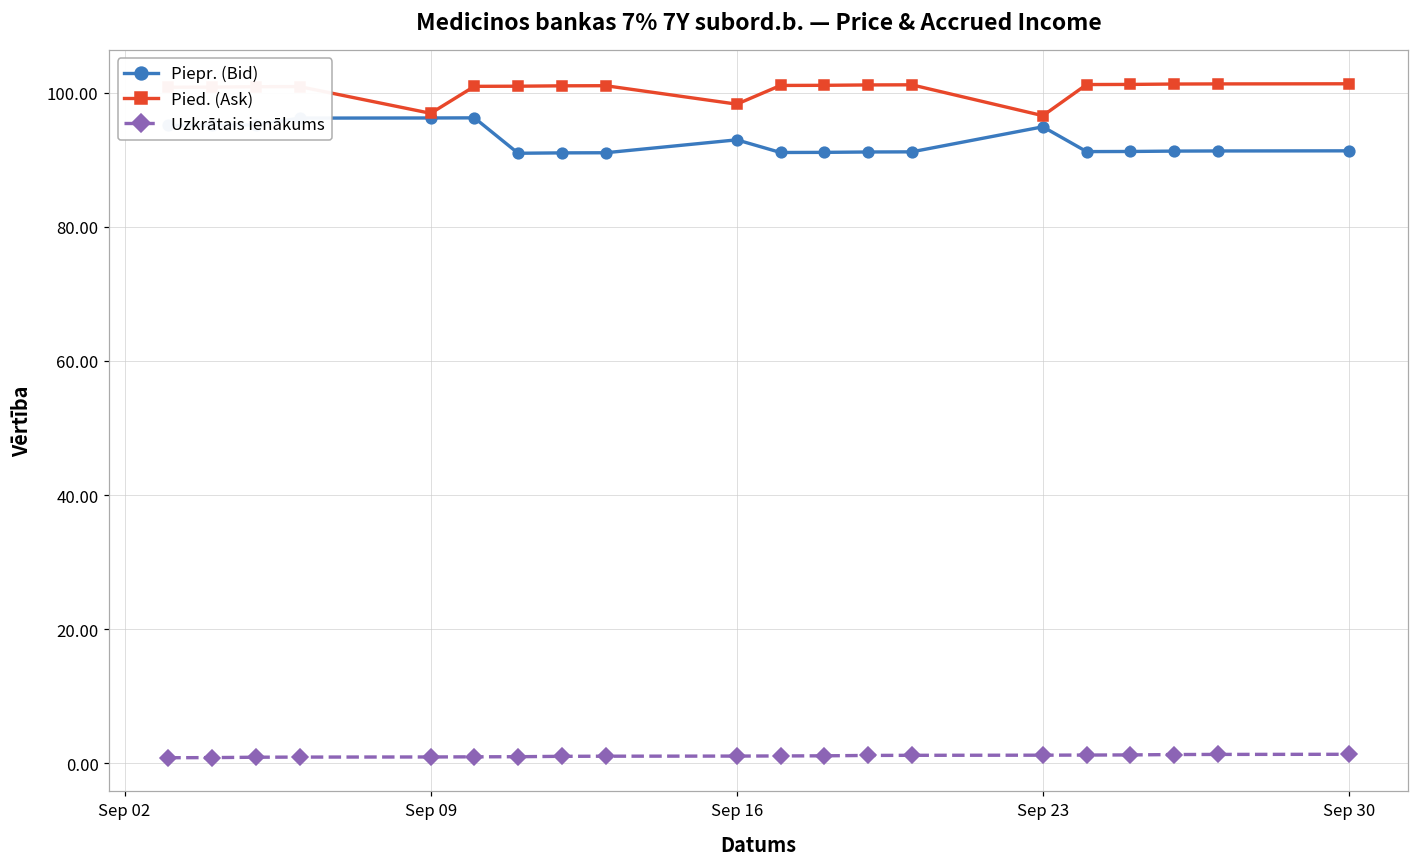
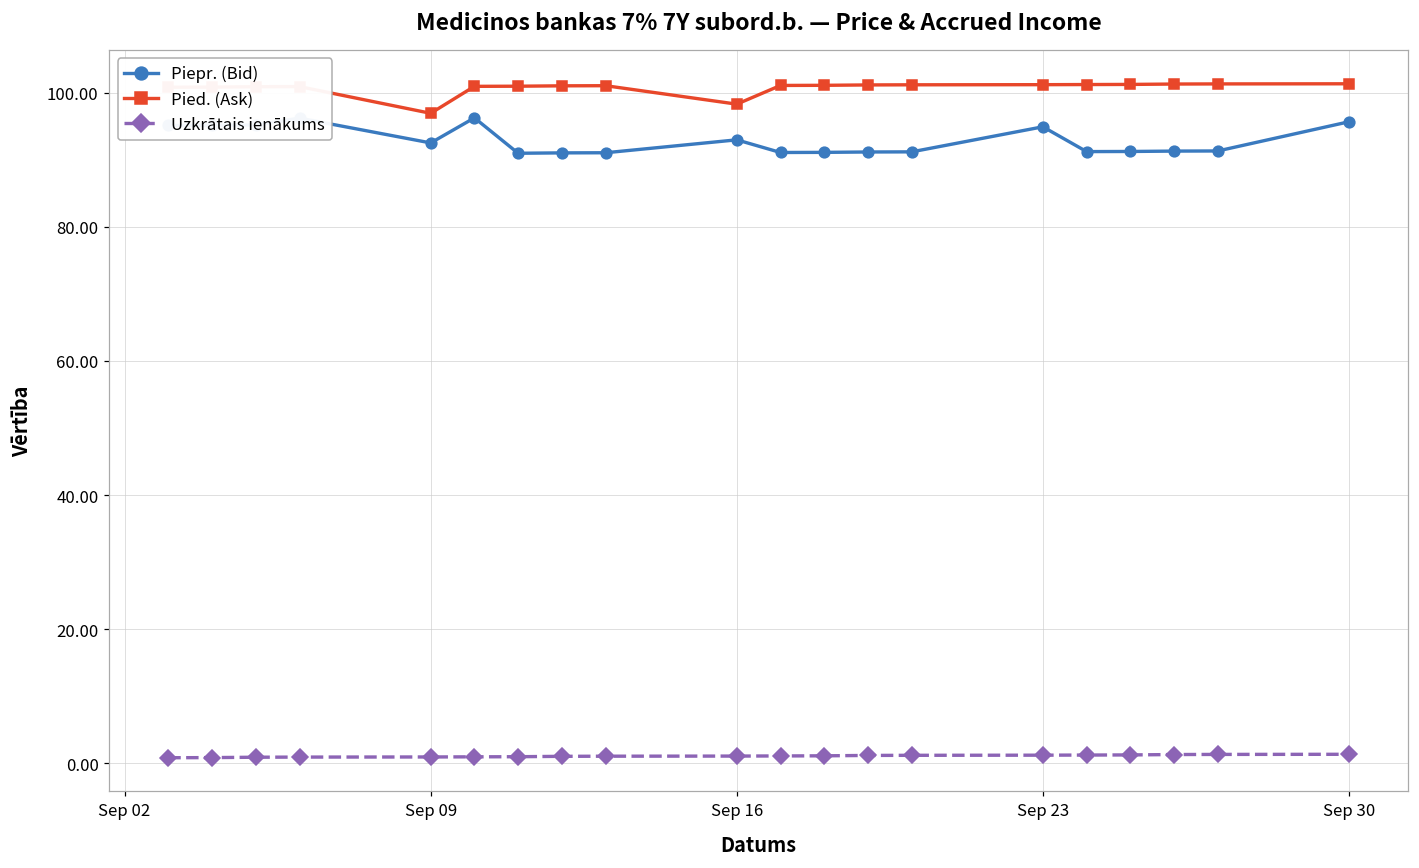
Piepr. (Bid), Sep 09: 96 -> 93
Pied. (Ask), Sep 23: 97 -> 101
Piepr. (Bid), Sep 30: 91 -> 96
